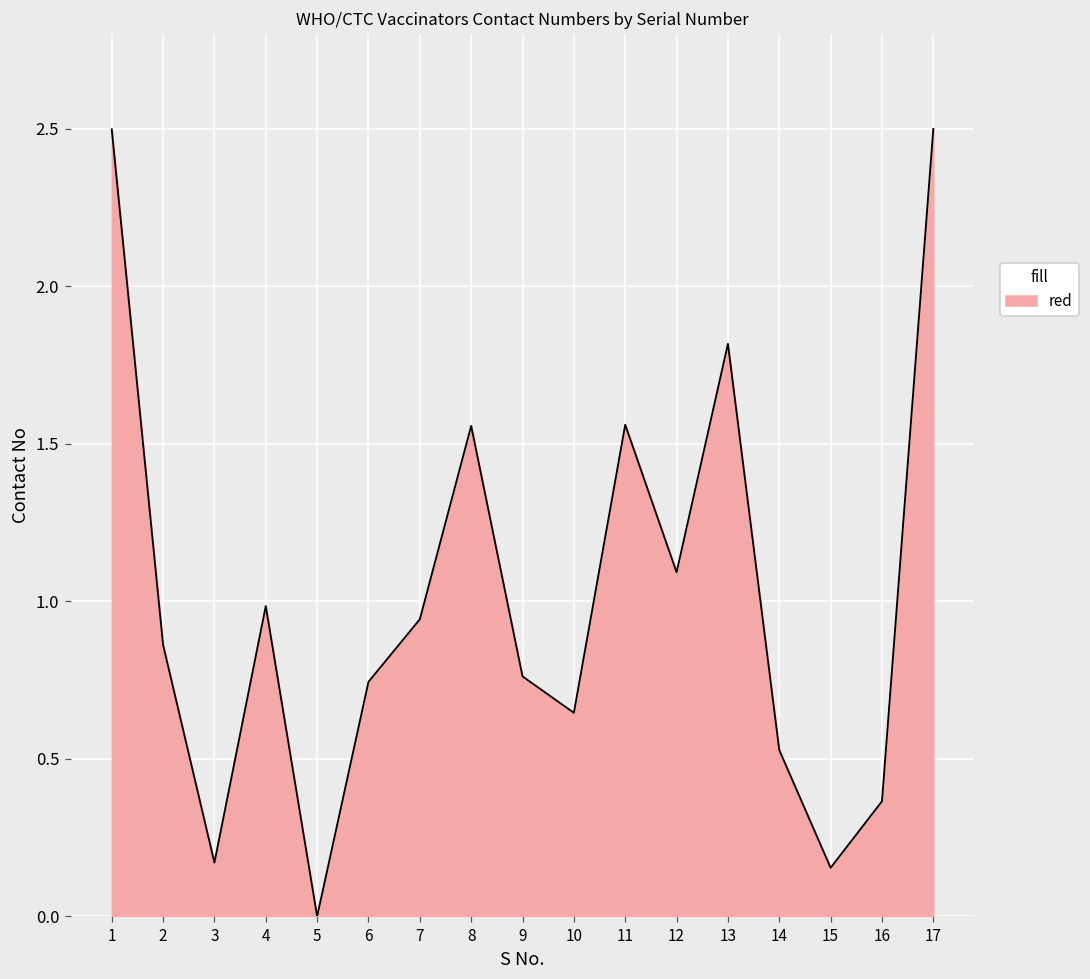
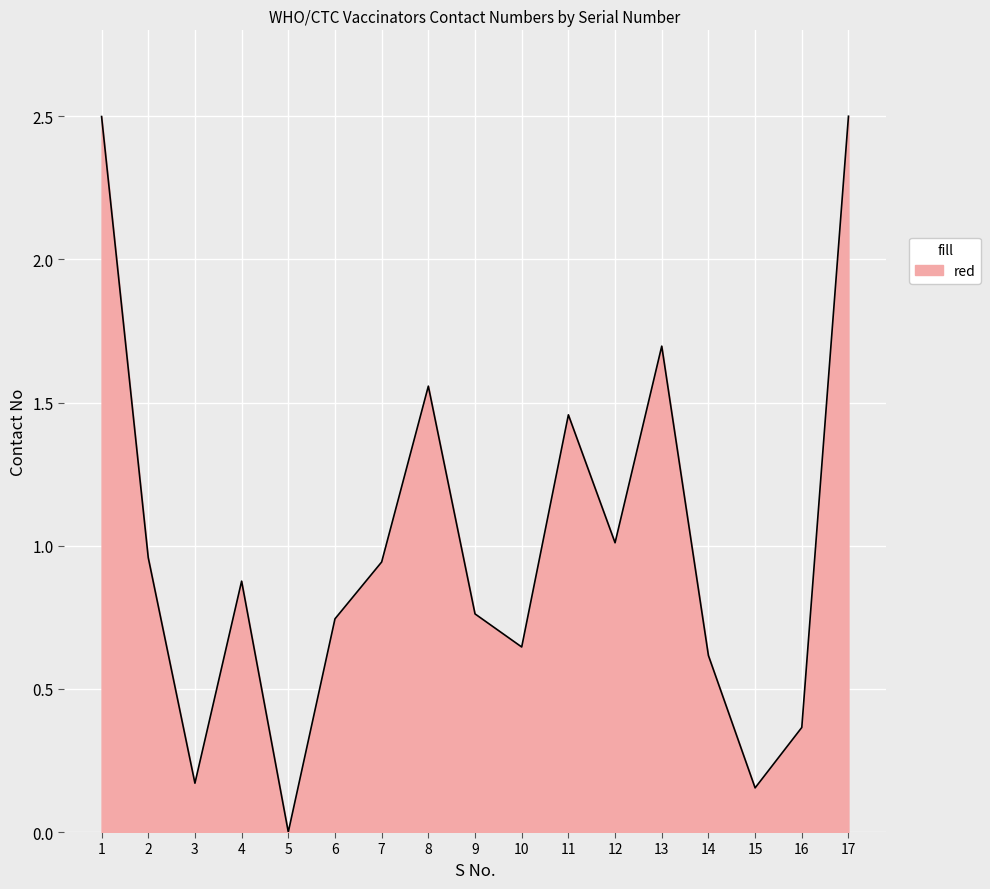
2: 0.86 -> 0.96
4: 0.99 -> 0.88
11: 1.56 -> 1.46
12: 1.09 -> 1.01
13: 1.82 -> 1.70
14: 0.53 -> 0.62
